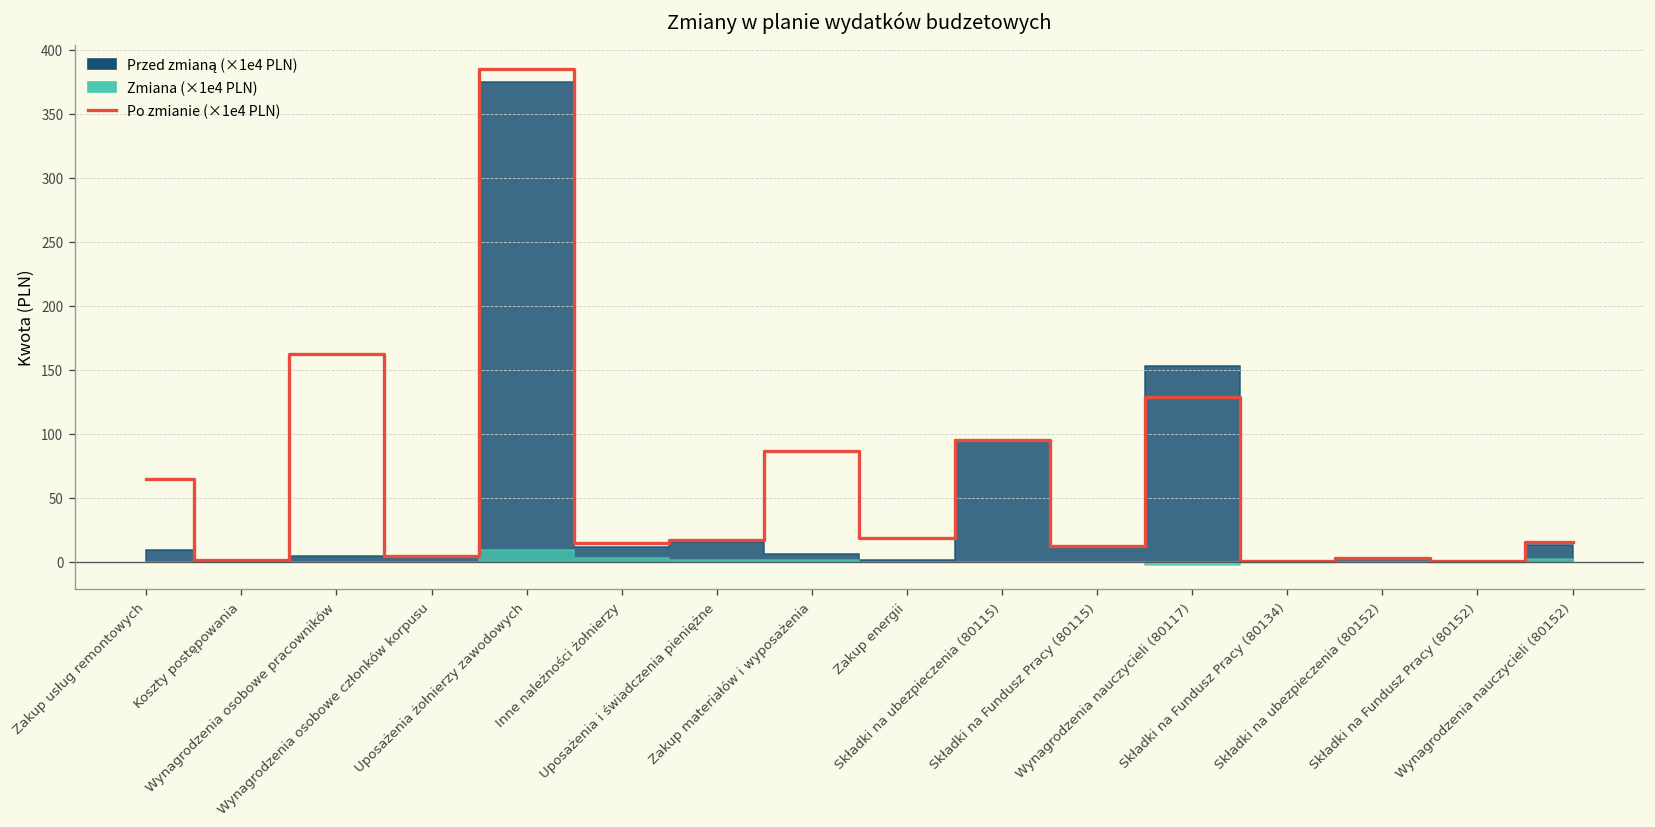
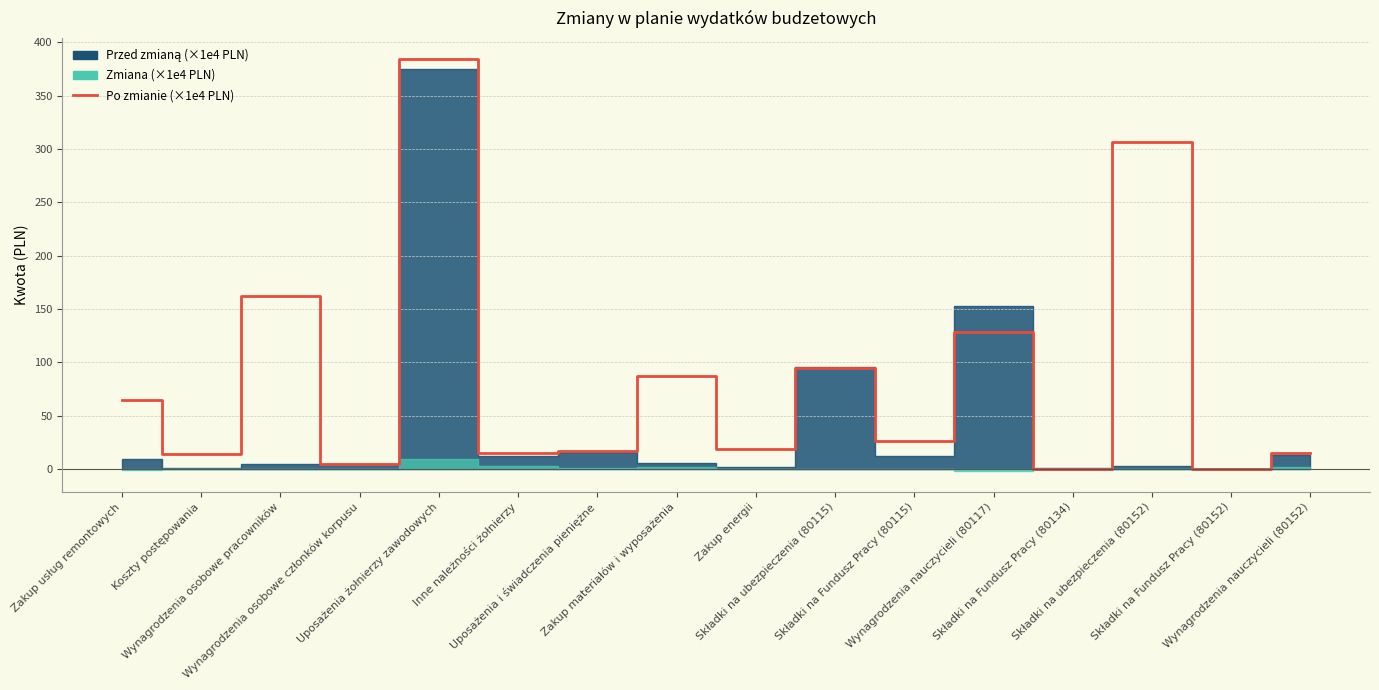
Po zmianie (×1e4 PLN), Koszty postępowania: 2 -> 14
Po zmianie (×1e4 PLN), Składki na Fundusz Pracy (80115): 12 -> 26
Po zmianie (×1e4 PLN), Składki na ubezpieczenia (80152): 3 -> 306
